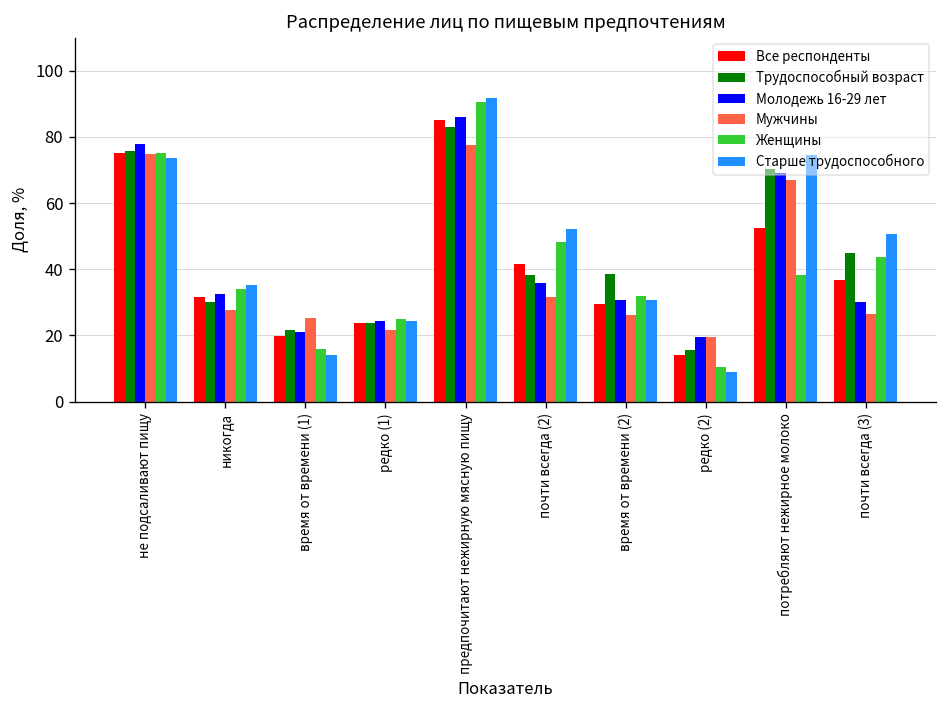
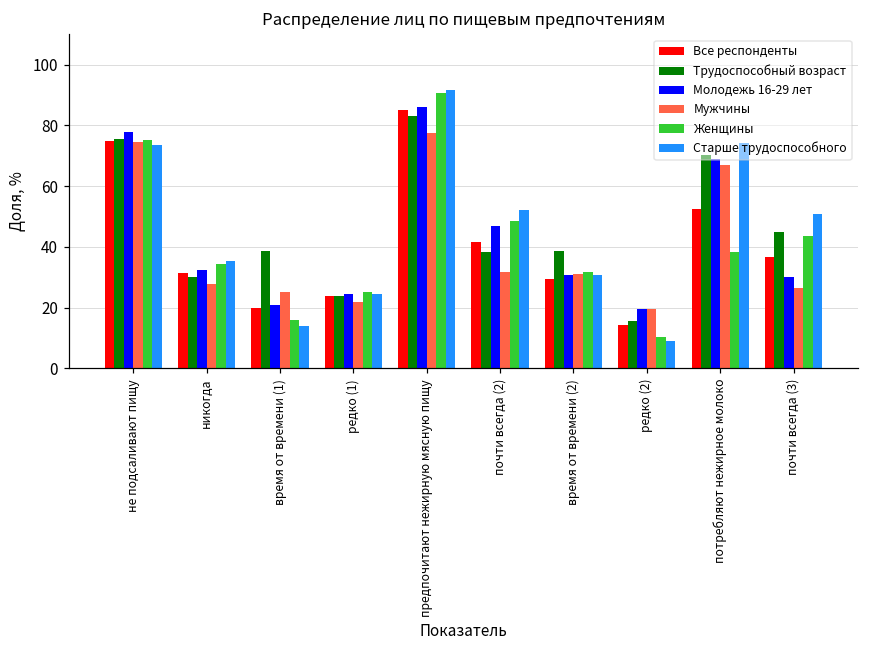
Трудоспособный возраст, время от времени (1): 22 -> 39
Молодежь 16-29 лет, почти всегда (2): 36 -> 47
Мужчины, время от времени (2): 26 -> 31
